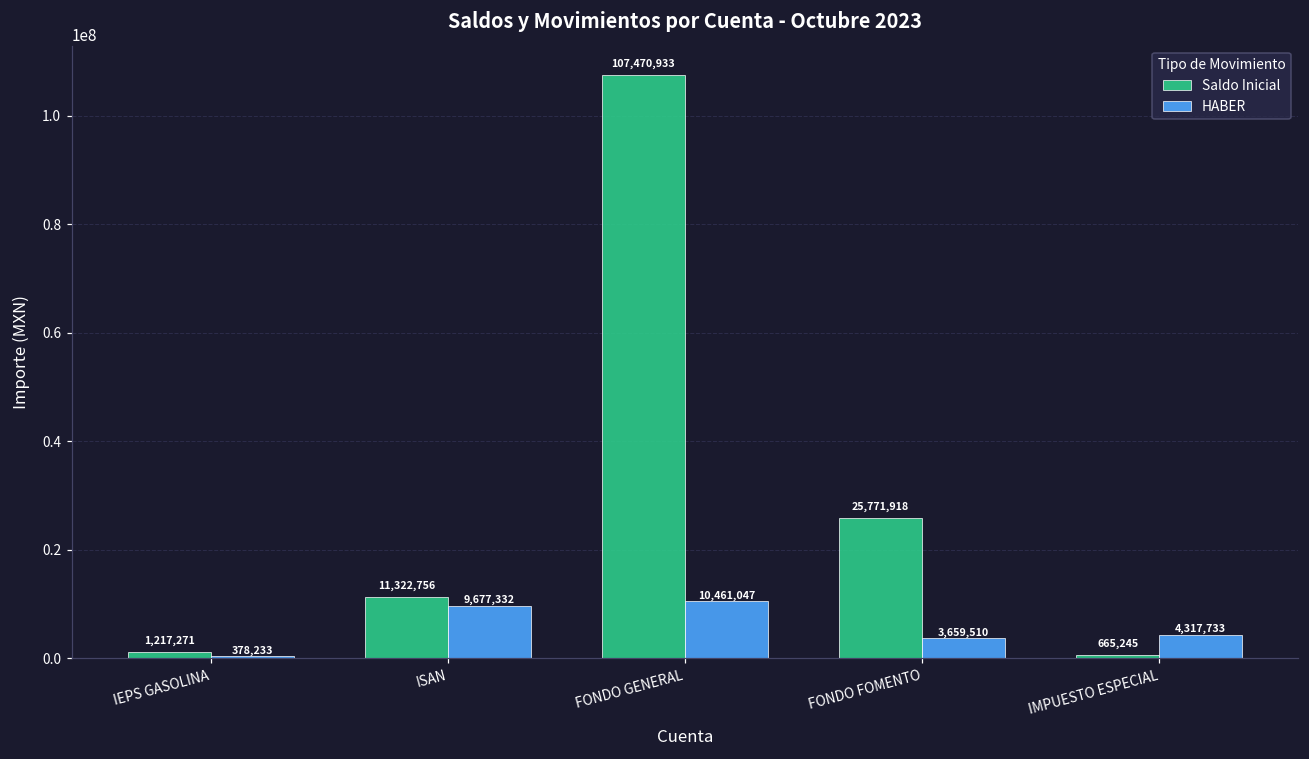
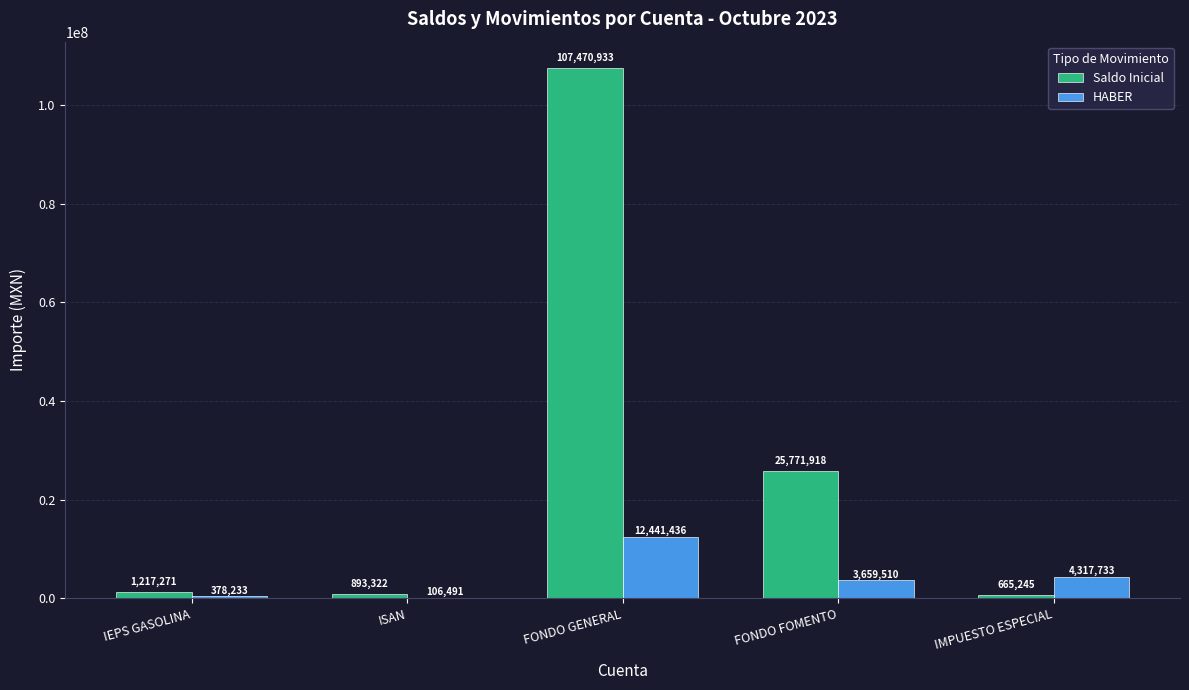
Saldo Inicial, ISAN: 11,322,756 -> 893,322
HABER, ISAN: 9,677,332 -> 106,491
HABER, FONDO GENERAL: 10,461,047 -> 12,441,436
